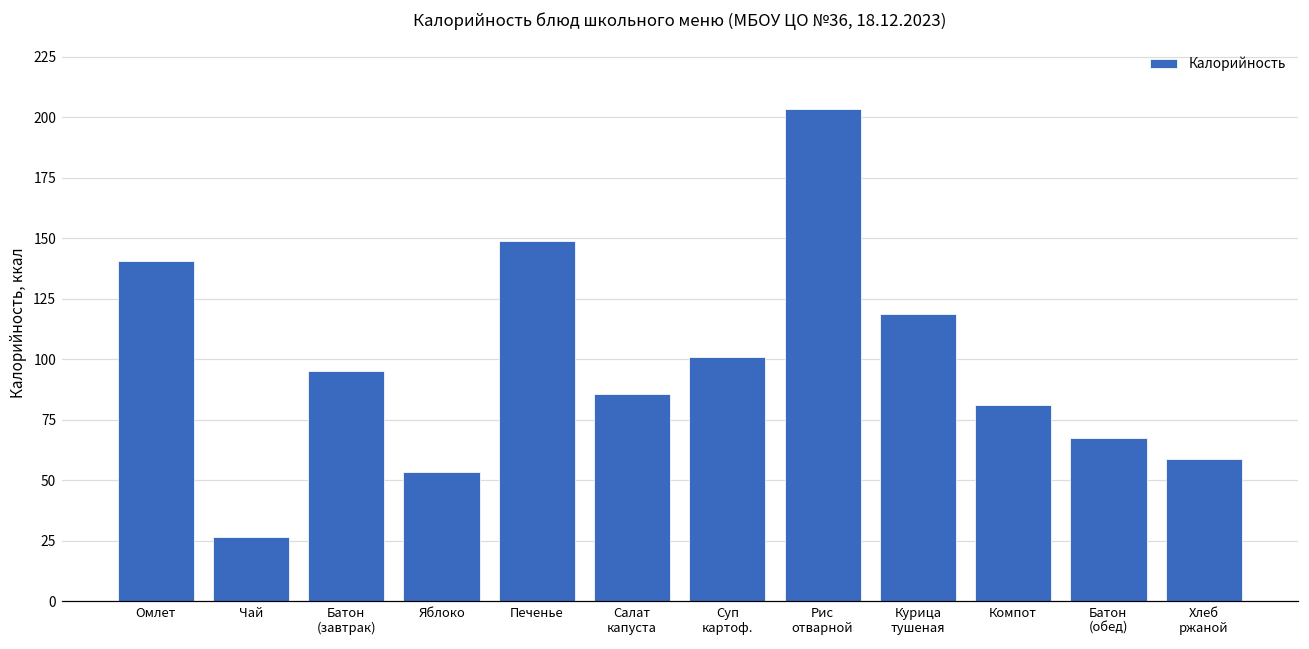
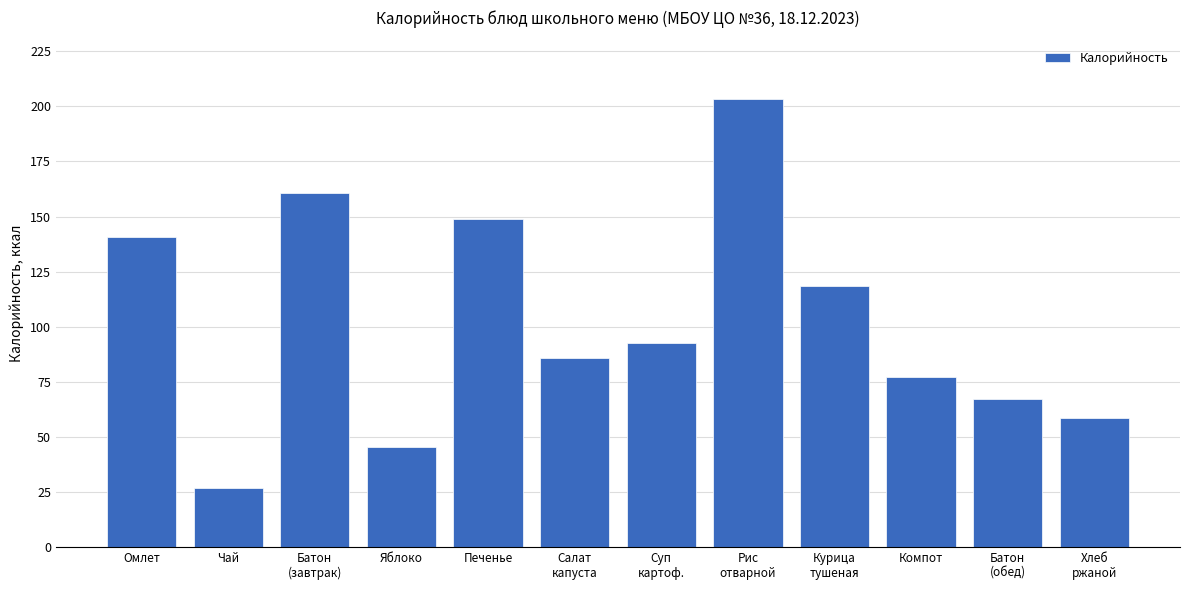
Батон (завтрак): 95 -> 161
Яблоко: 53 -> 45
Суп картоф.: 101 -> 93
Компот: 81 -> 77
